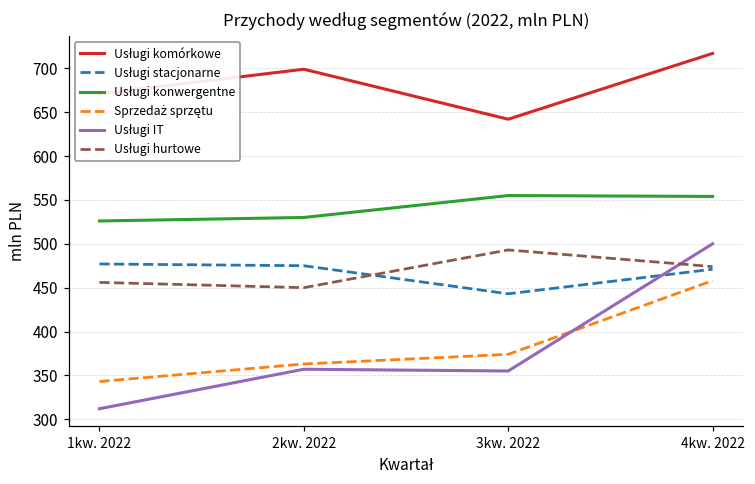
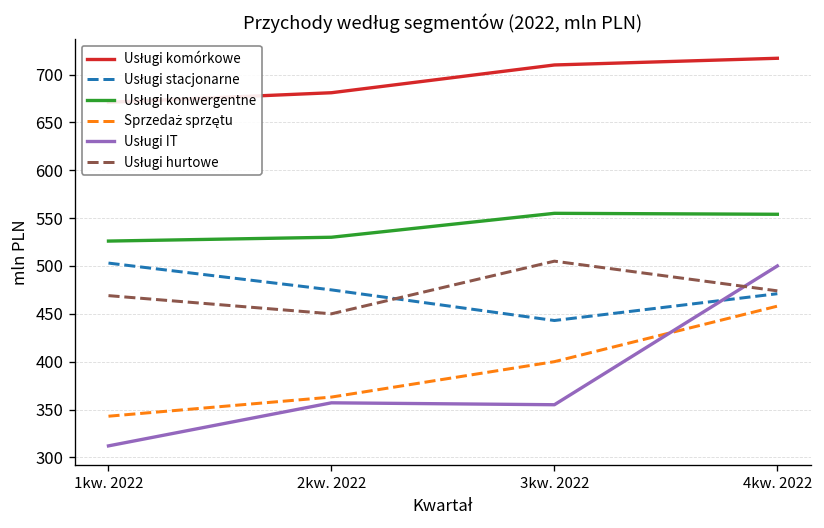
Usługi stacjonarne, 1kw. 2022: 480 -> 500
Usługi hurtowe, 1kw. 2022: 460 -> 470
Usługi komórkowe, 2kw. 2022: 700 -> 680
Usługi komórkowe, 3kw. 2022: 640 -> 710
Sprzedaż sprzętu, 3kw. 2022: 370 -> 400
Usługi hurtowe, 3kw. 2022: 490 -> 510
